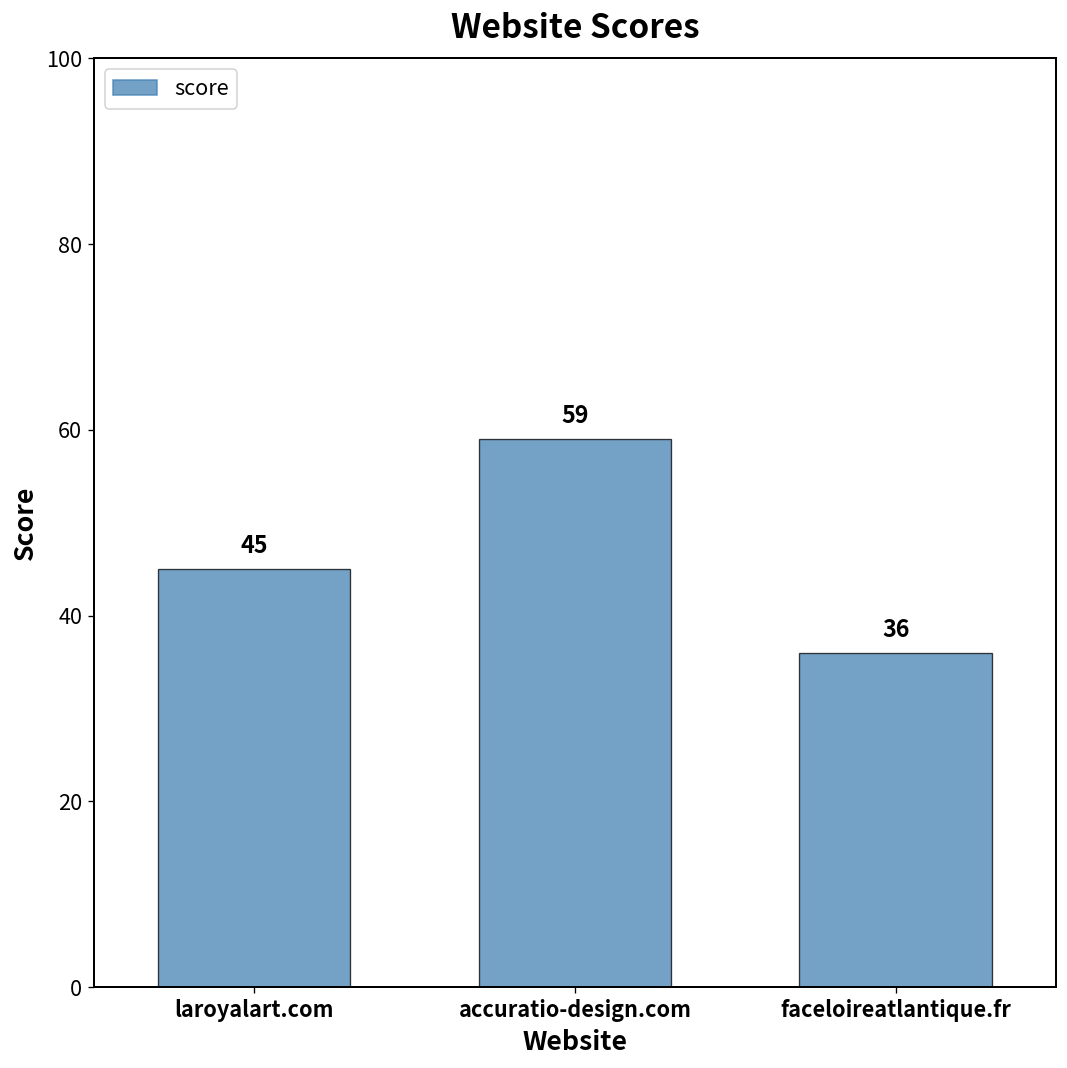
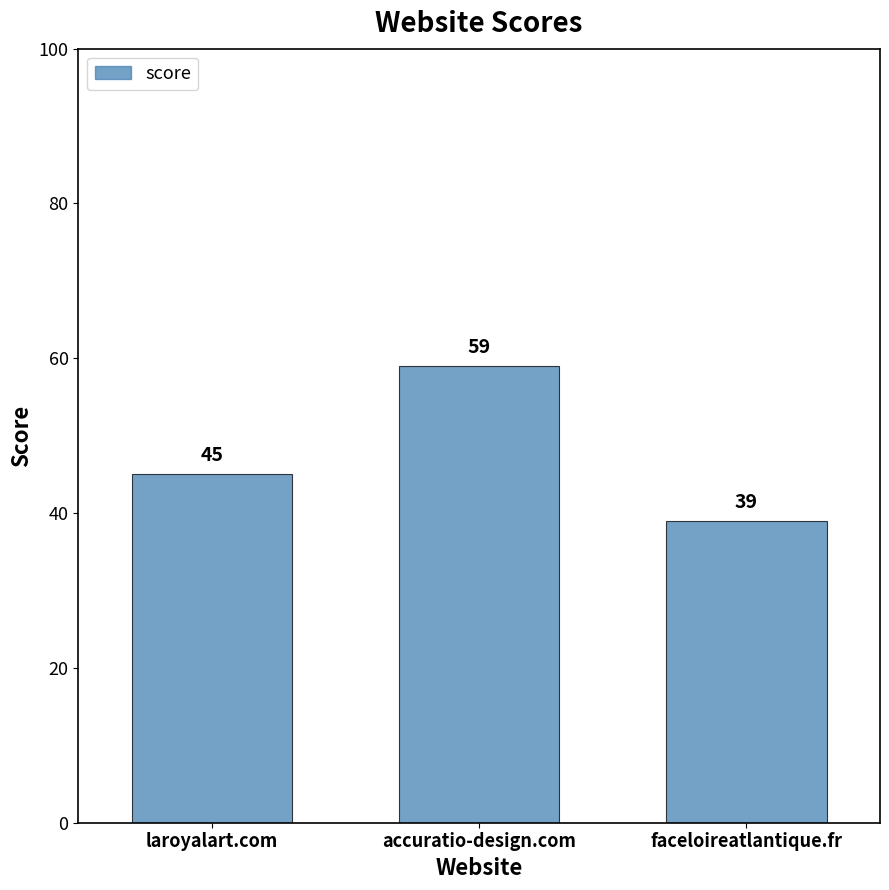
faceloireatlantique.fr: 36 -> 39
